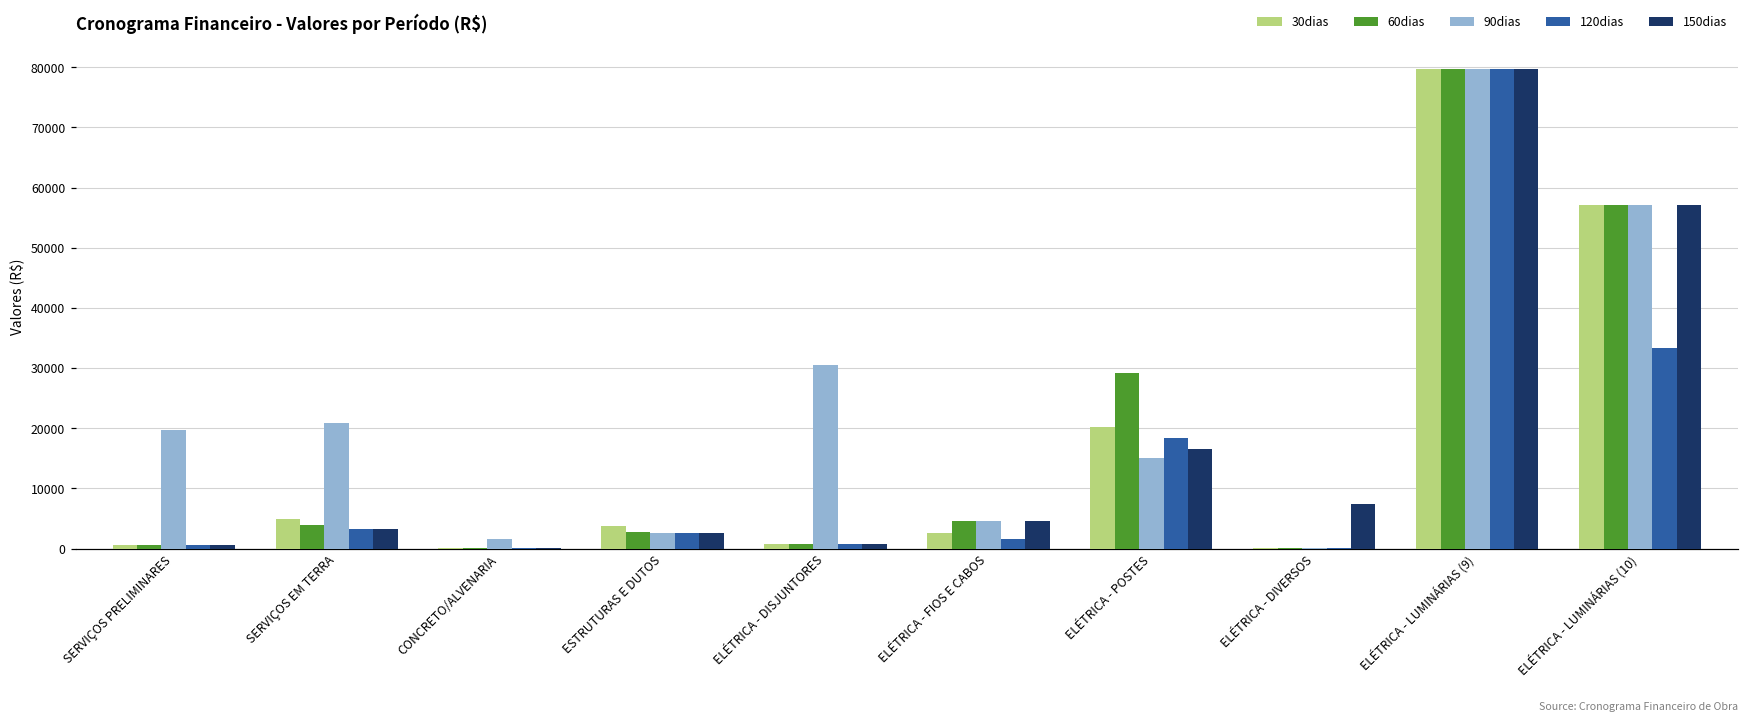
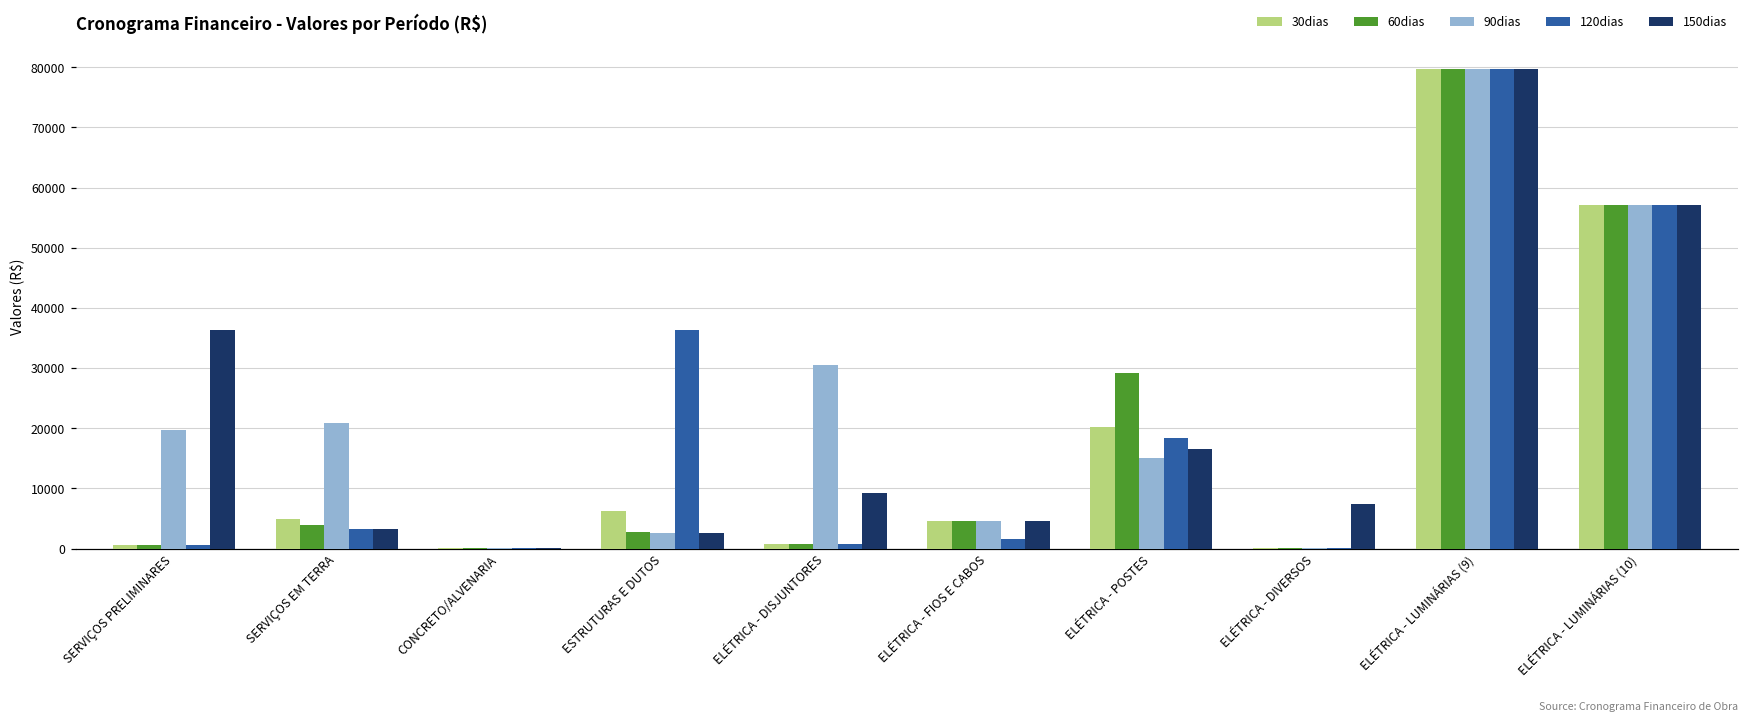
150dias, SERVIÇOS PRELIMINARES: 1000 -> 36000
90dias, CONCRETO/ALVENARIA: 2000 -> 0
30dias, ESTRUTURAS E DUTOS: 4000 -> 6000
120dias, ESTRUTURAS E DUTOS: 3000 -> 36000
150dias, ELÉTRICA - DISJUNTORES: 1000 -> 9000
30dias, ELÉTRICA - FIOS E CABOS: 3000 -> 5000
120dias, ELÉTRICA - LUMINÁRIAS (10): 33000 -> 57000
